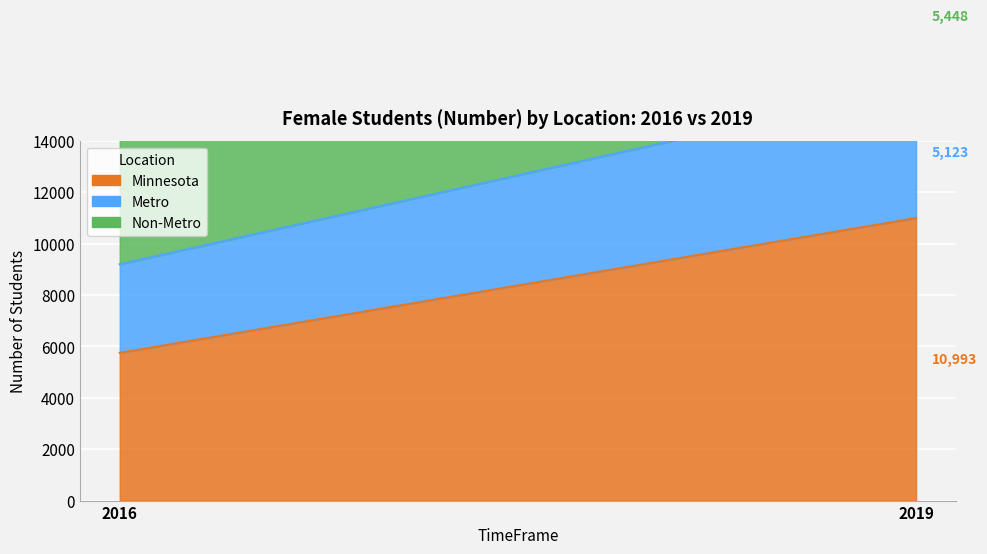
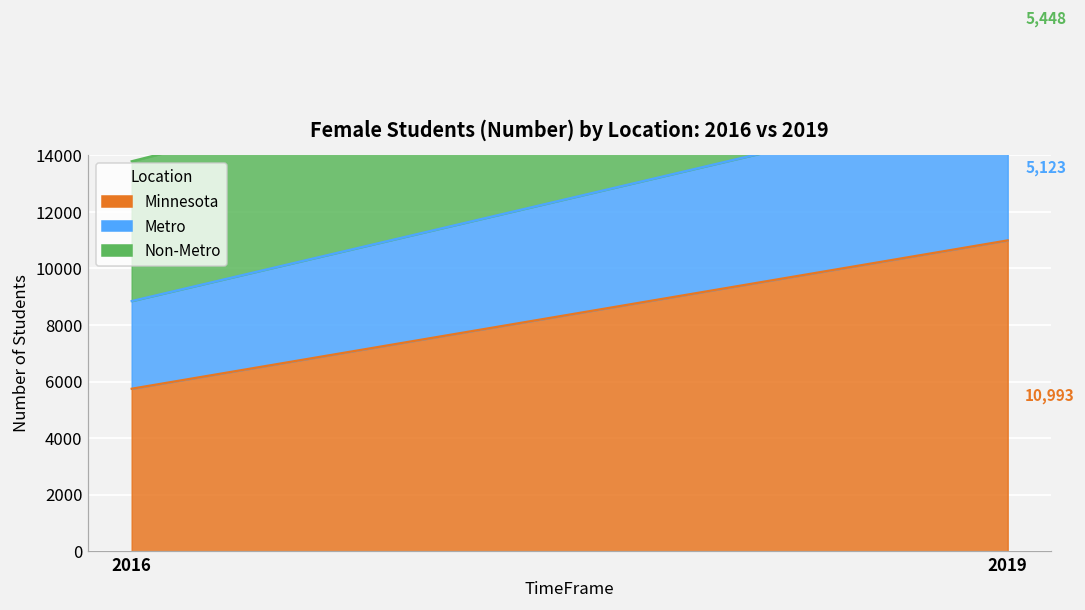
Metro, 2016: 3400 -> 3100
